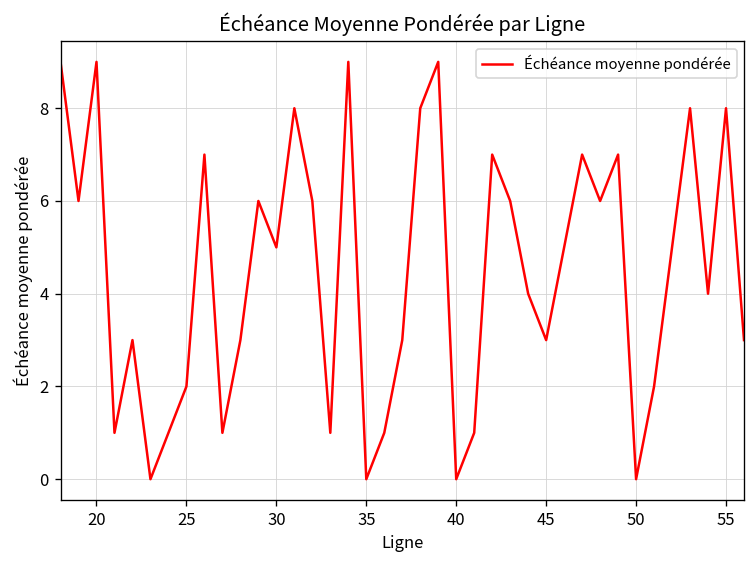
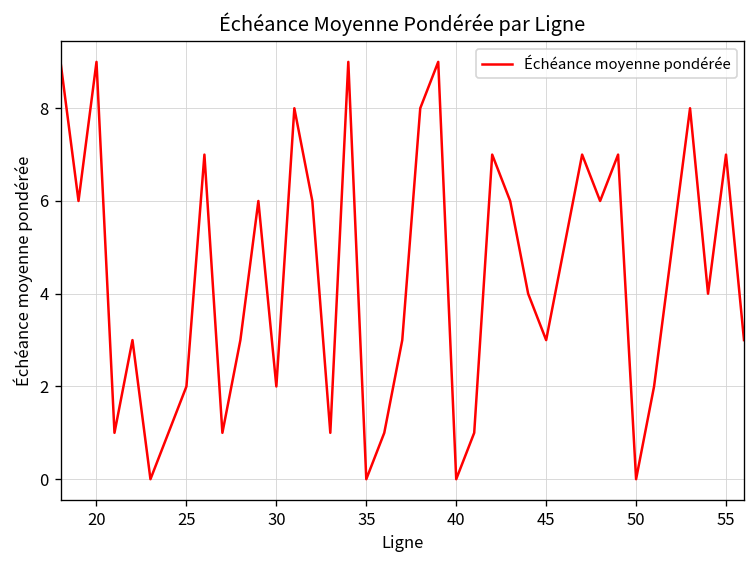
30: 5 -> 2
55: 8 -> 7
